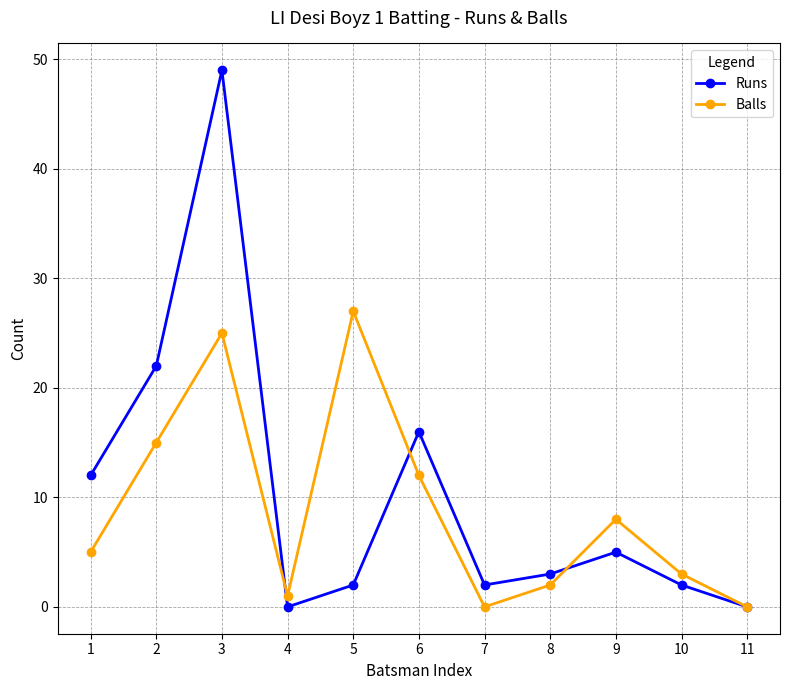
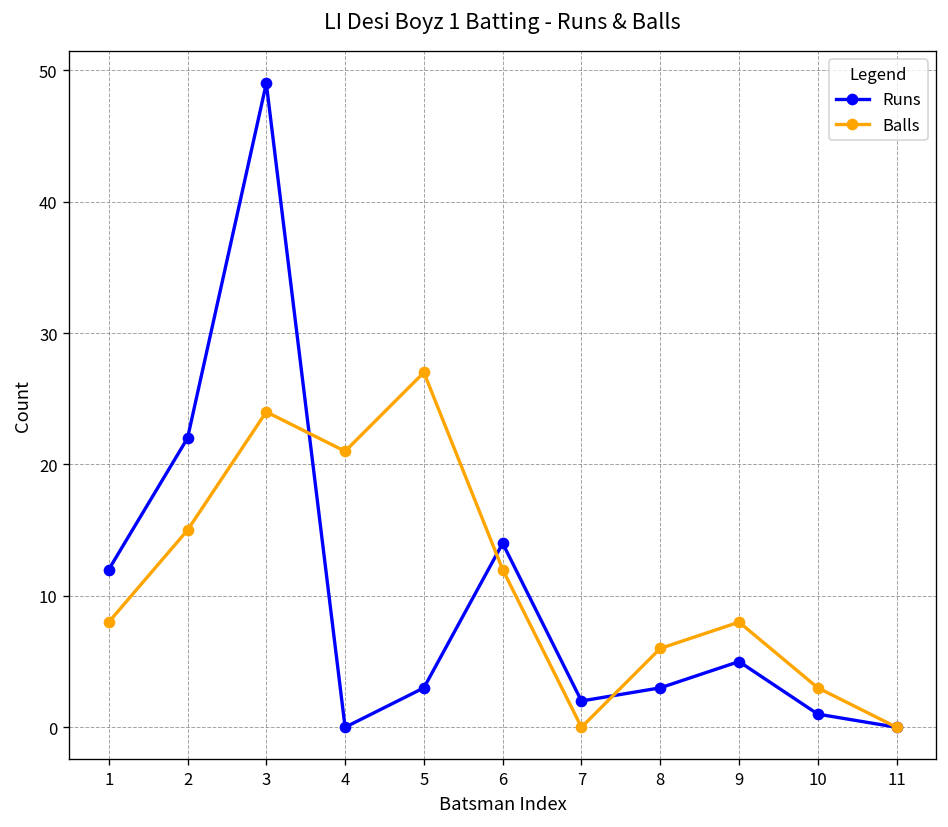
Balls, 1: 5 -> 8
Balls, 3: 25 -> 24
Balls, 4: 1 -> 21
Runs, 5: 2 -> 3
Runs, 6: 16 -> 14
Balls, 8: 2 -> 6
Runs, 10: 2 -> 1
